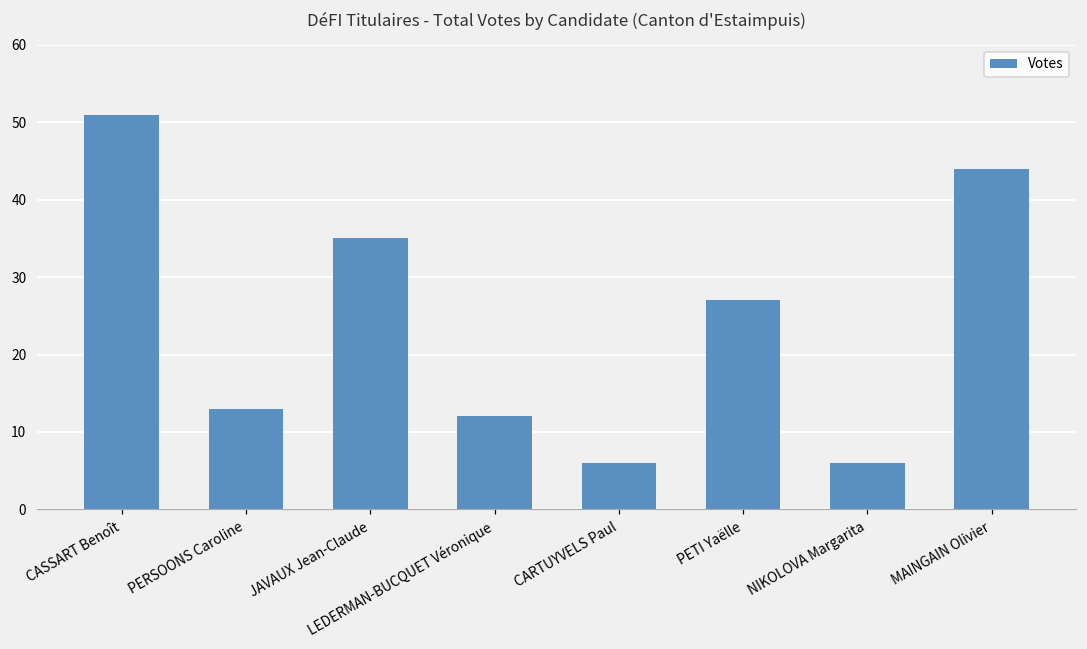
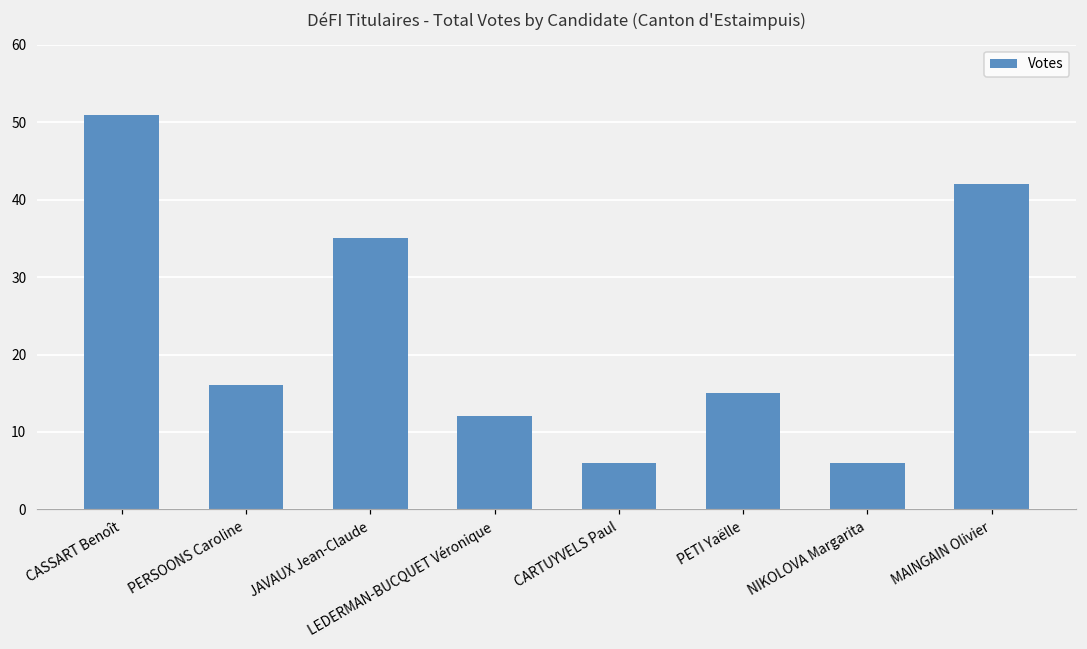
PERSOONS Caroline: 13 -> 16
PETI Yaëlle: 27 -> 15
MAINGAIN Olivier: 44 -> 42
